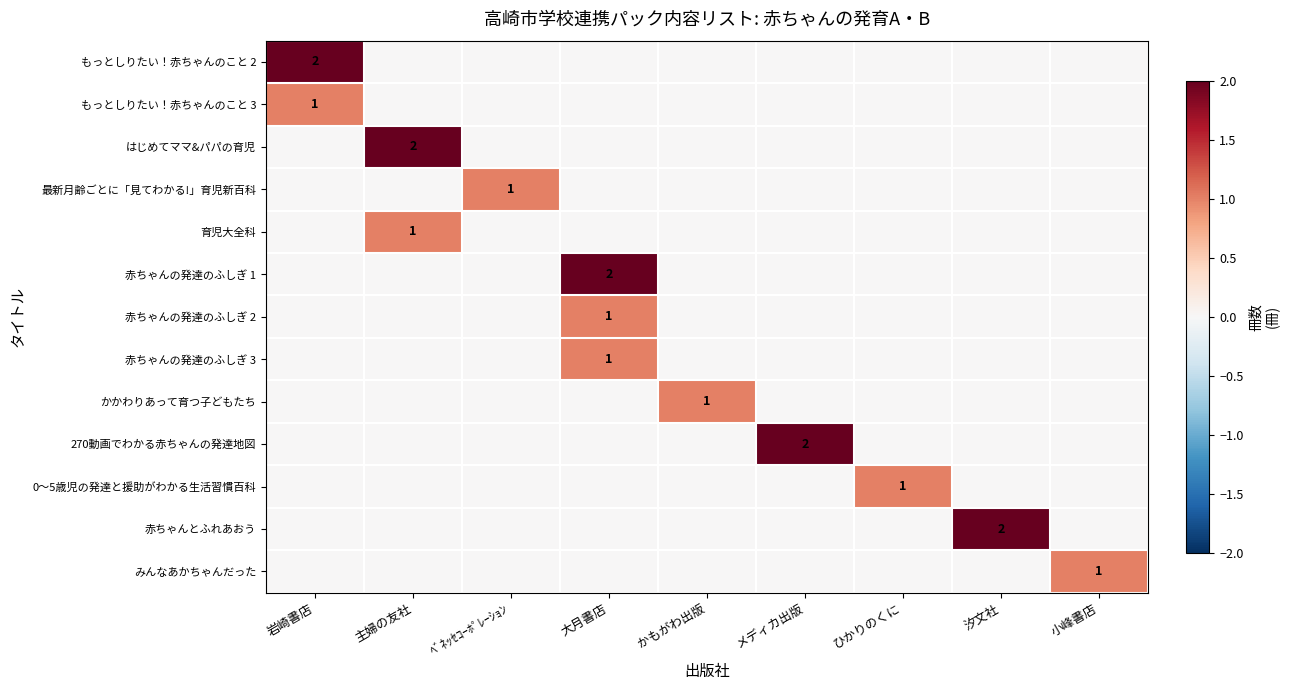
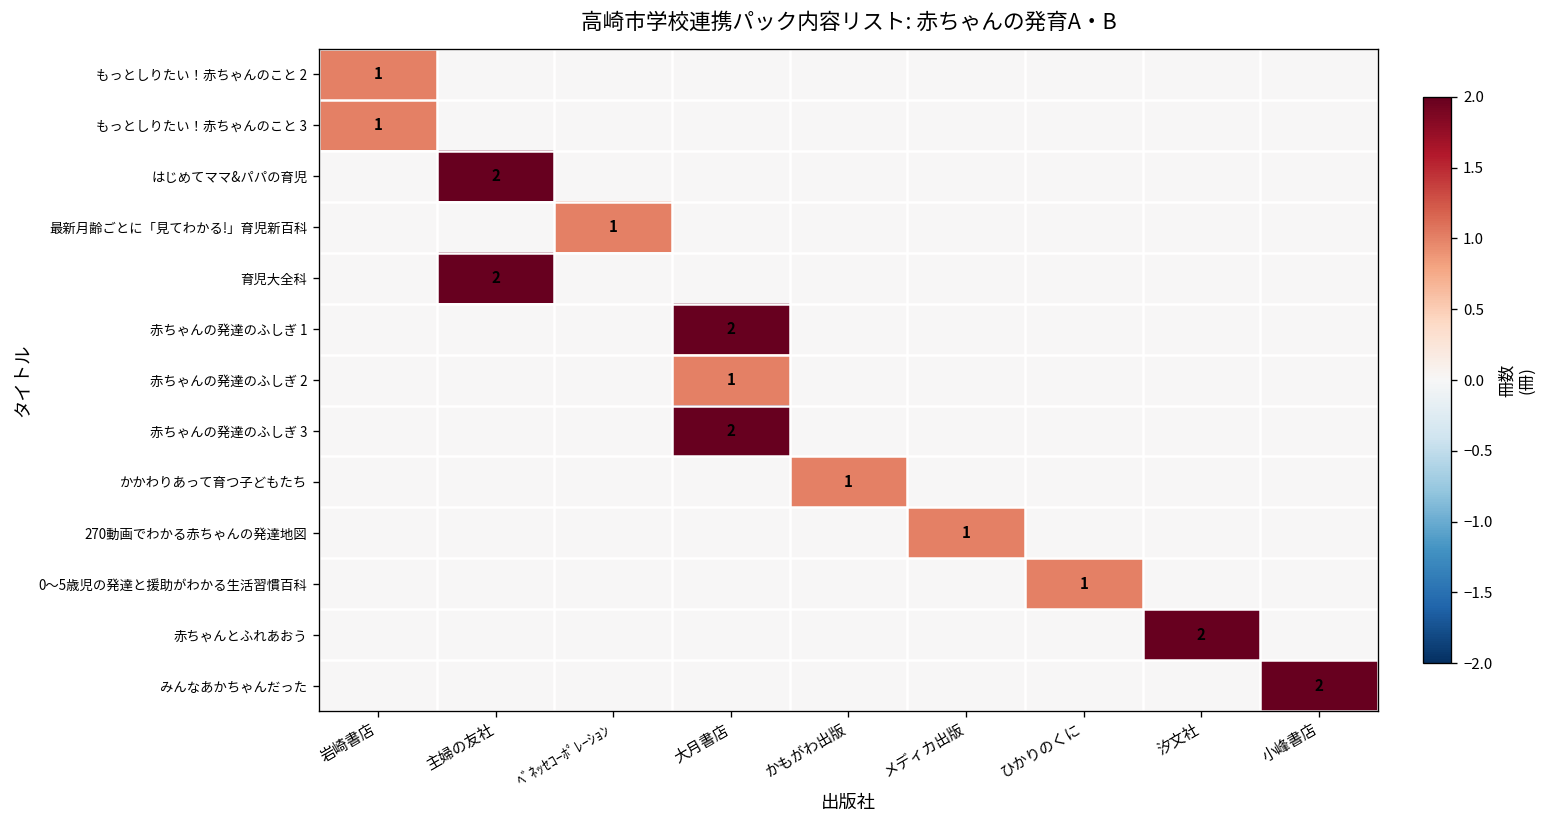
もっとしりたい！赤ちゃんのこと 2, 岩崎書店: 2 -> 1
育児大全科, 主婦の友社: 1 -> 2
赤ちゃんの発達のふしぎ 3, 大月書店: 1 -> 2
270動画でわかる赤ちゃんの発達地図, メディカ出版: 2 -> 1
みんなあかちゃんだった, 小峰書店: 1 -> 2
